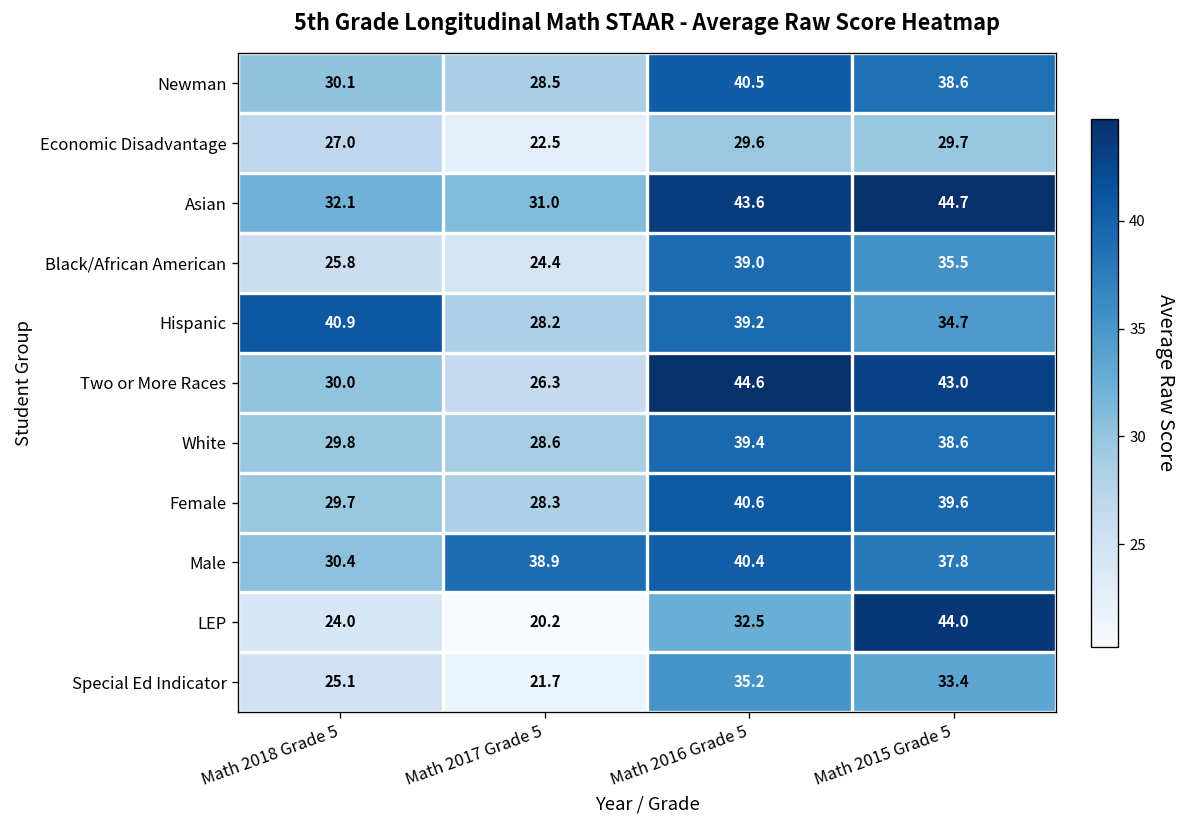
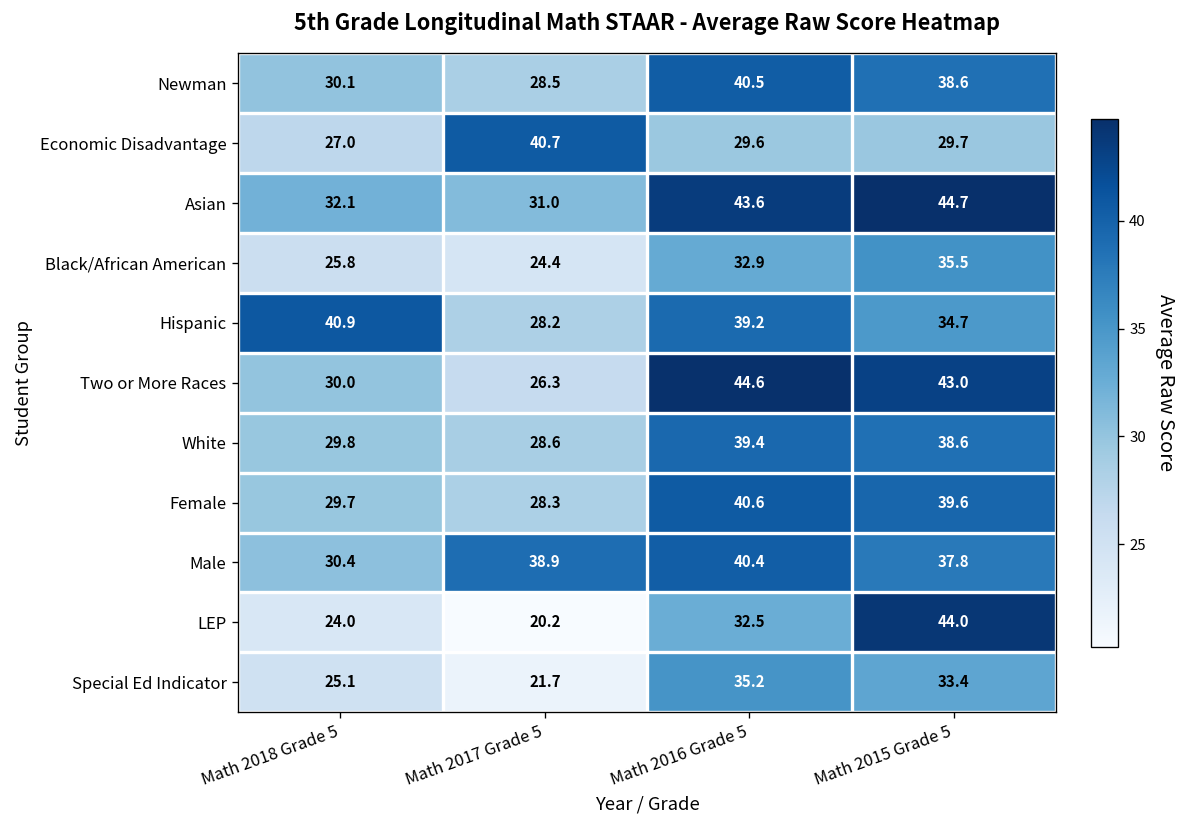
Economic Disadvantage, Math 2017 Grade 5: 22.5 -> 40.7
Black/African American, Math 2016 Grade 5: 39.0 -> 32.9
